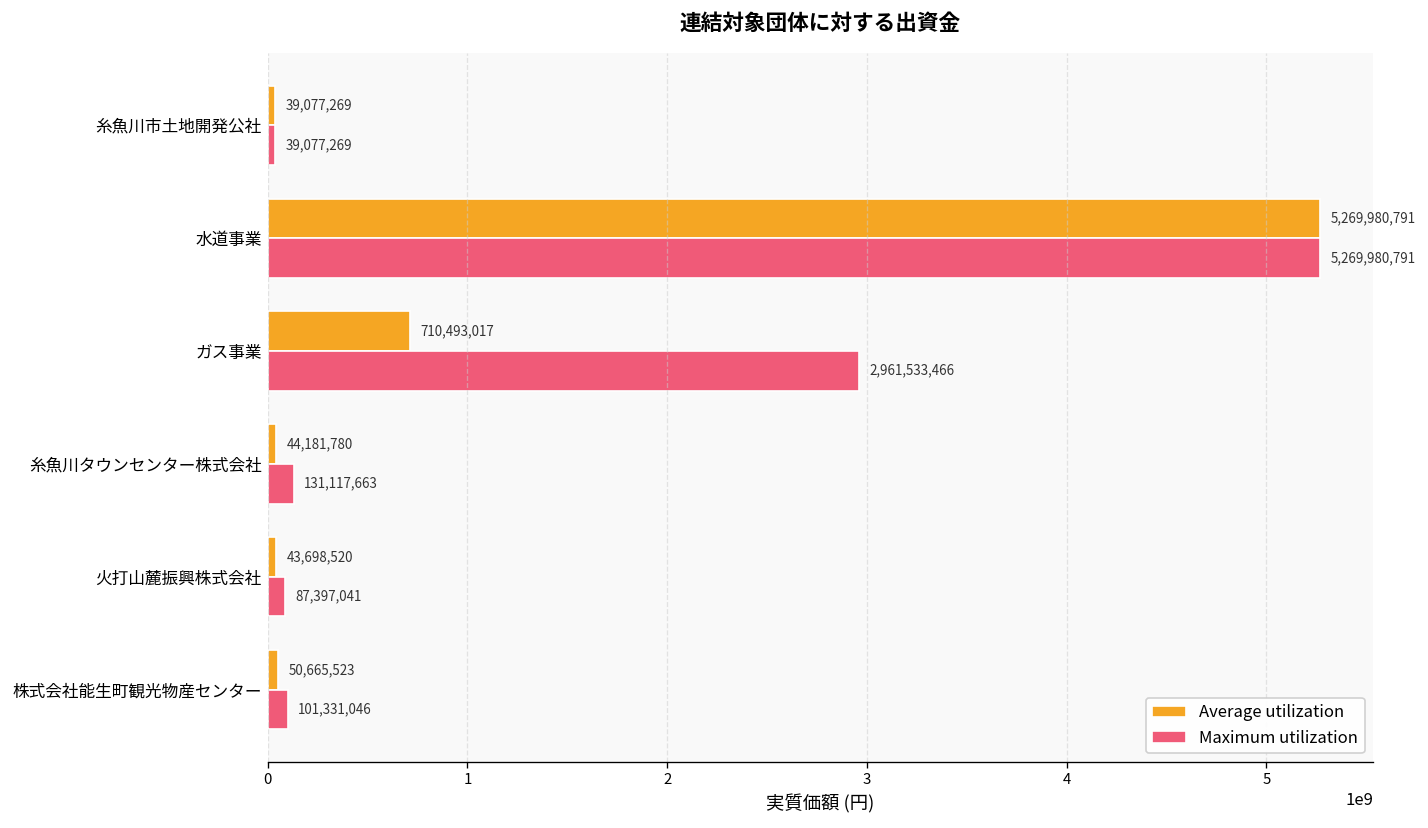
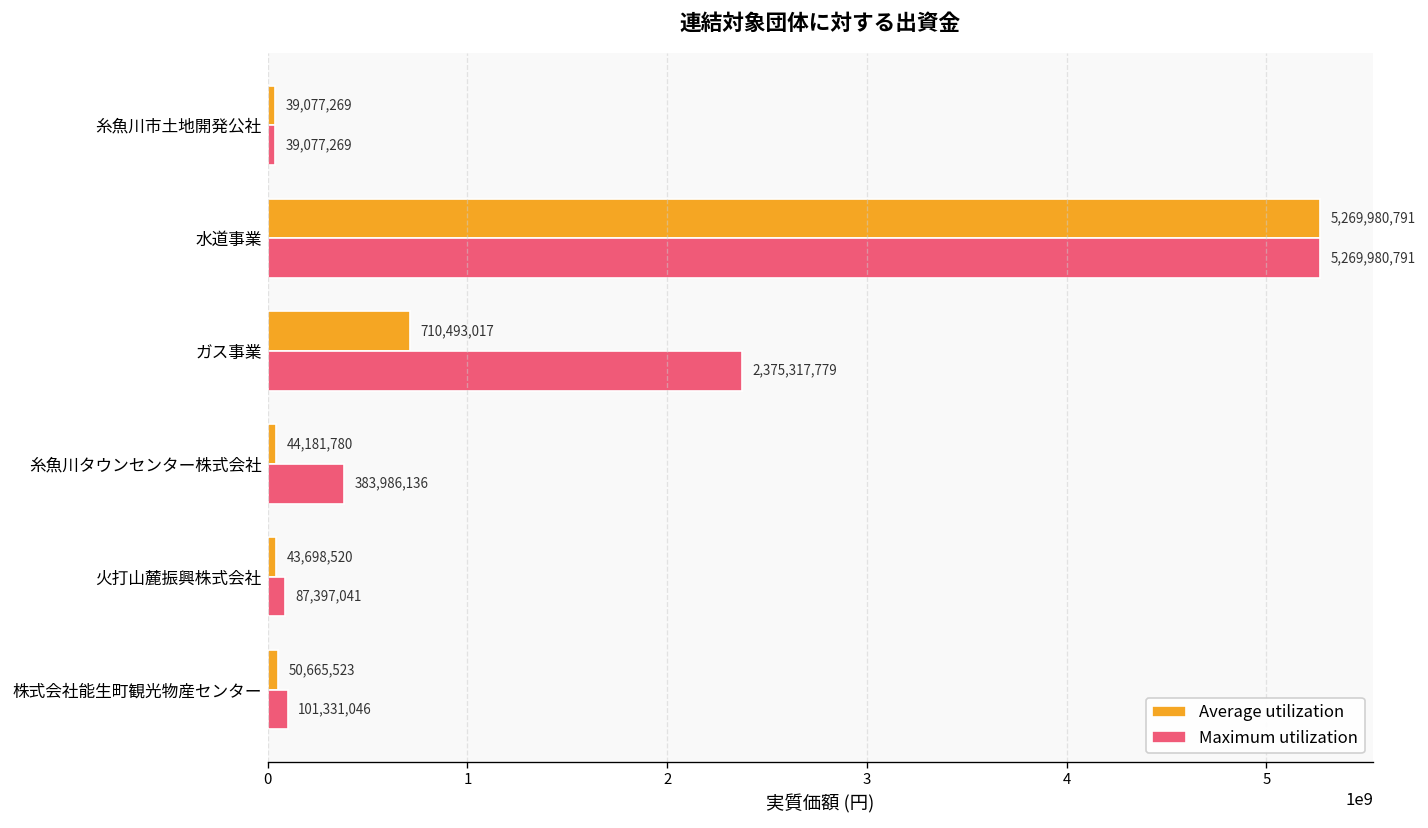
Maximum utilization, ガス事業: 2,961,533,466 -> 2,375,317,779
Maximum utilization, 糸魚川タウンセンター株式会社: 131,117,663 -> 383,986,136
